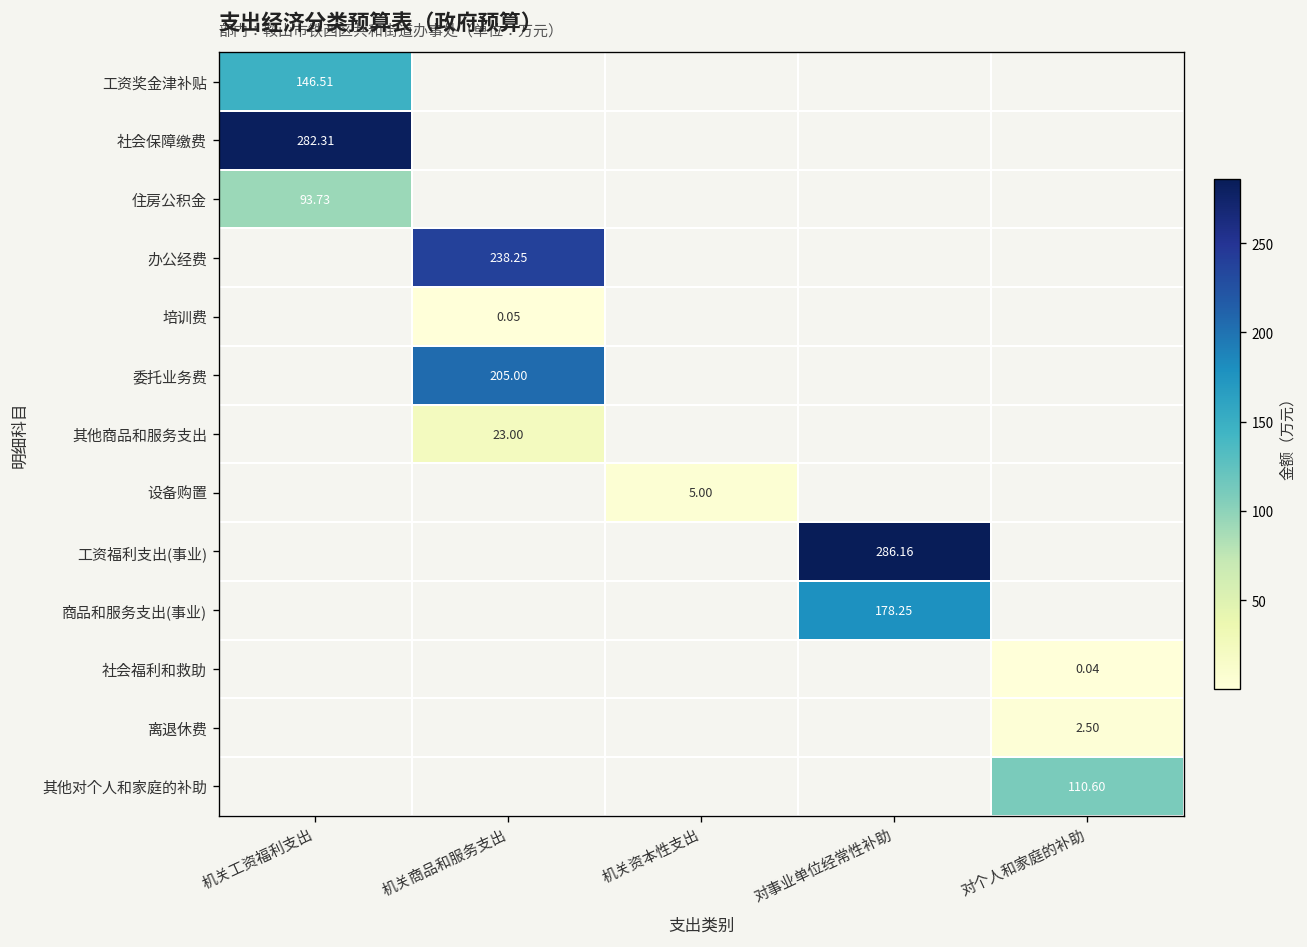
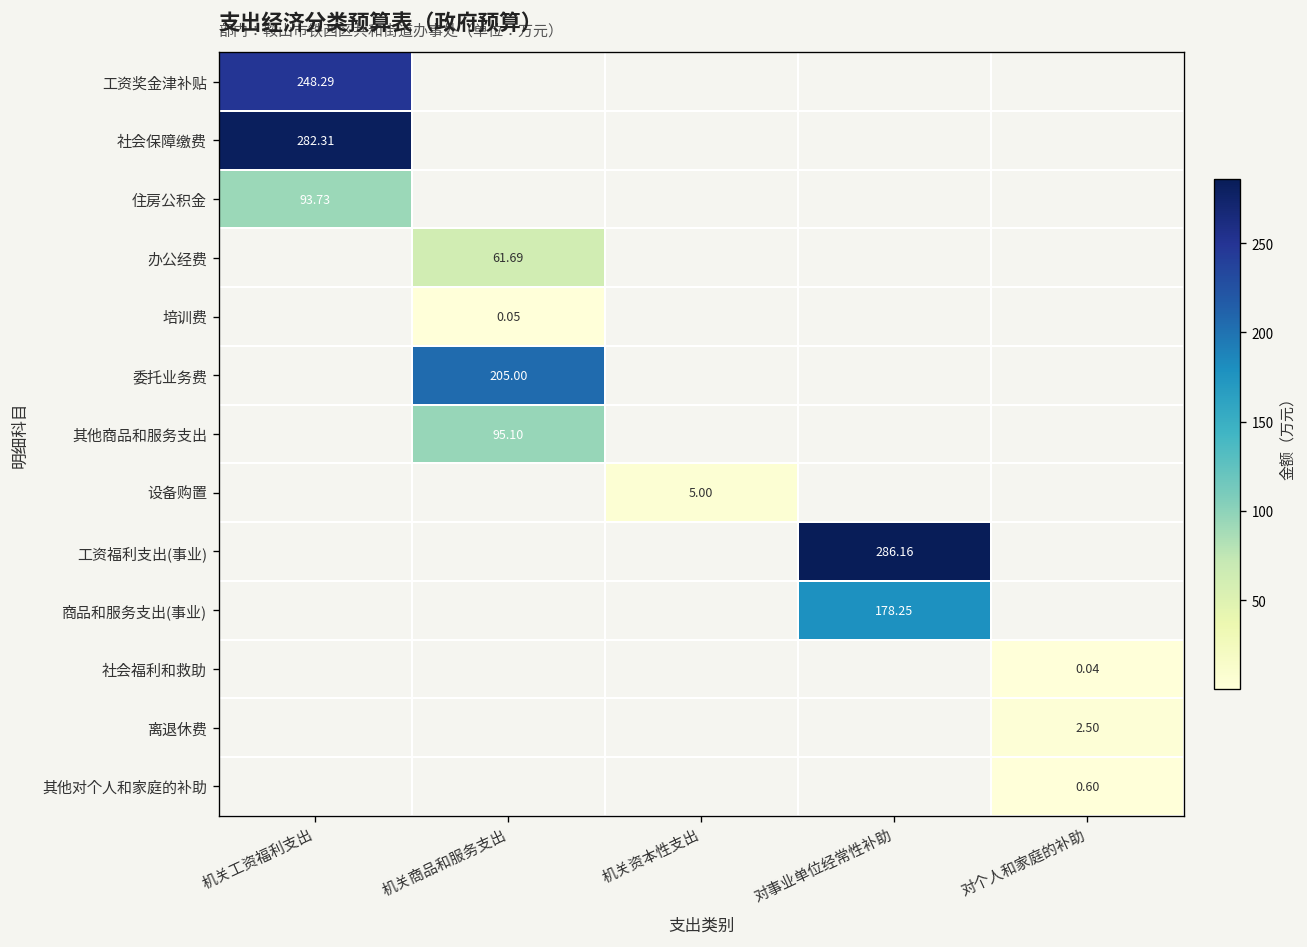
工资奖金津补贴, 机关工资福利支出: 146.51 -> 248.29
办公经费, 机关商品和服务支出: 238.25 -> 61.69
其他商品和服务支出, 机关商品和服务支出: 23.00 -> 95.10
其他对个人和家庭的补助, 对个人和家庭的补助: 110.60 -> 0.60
